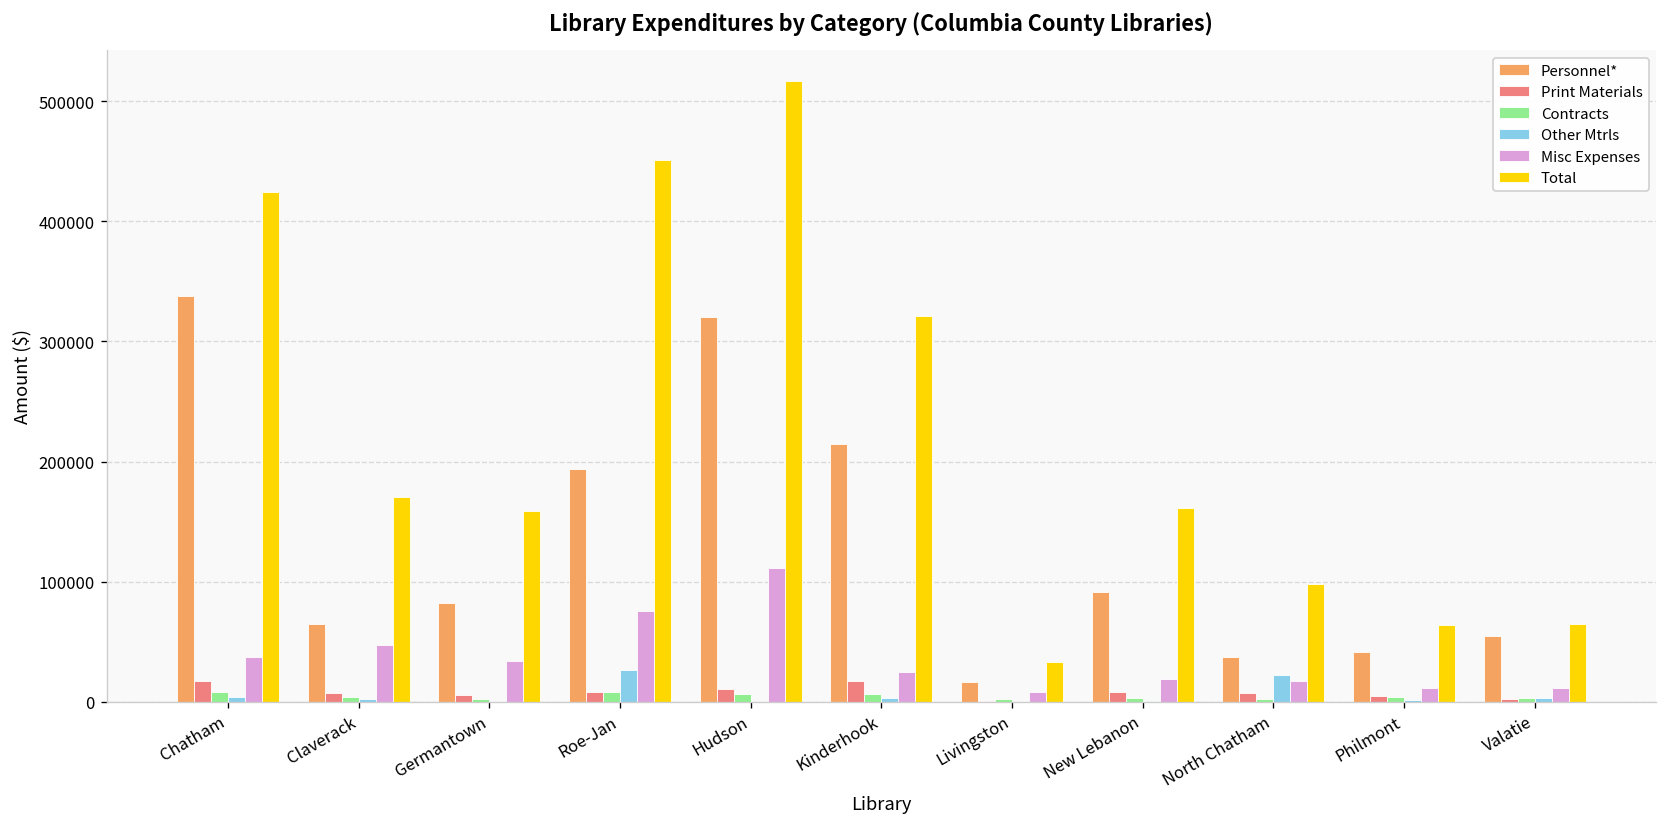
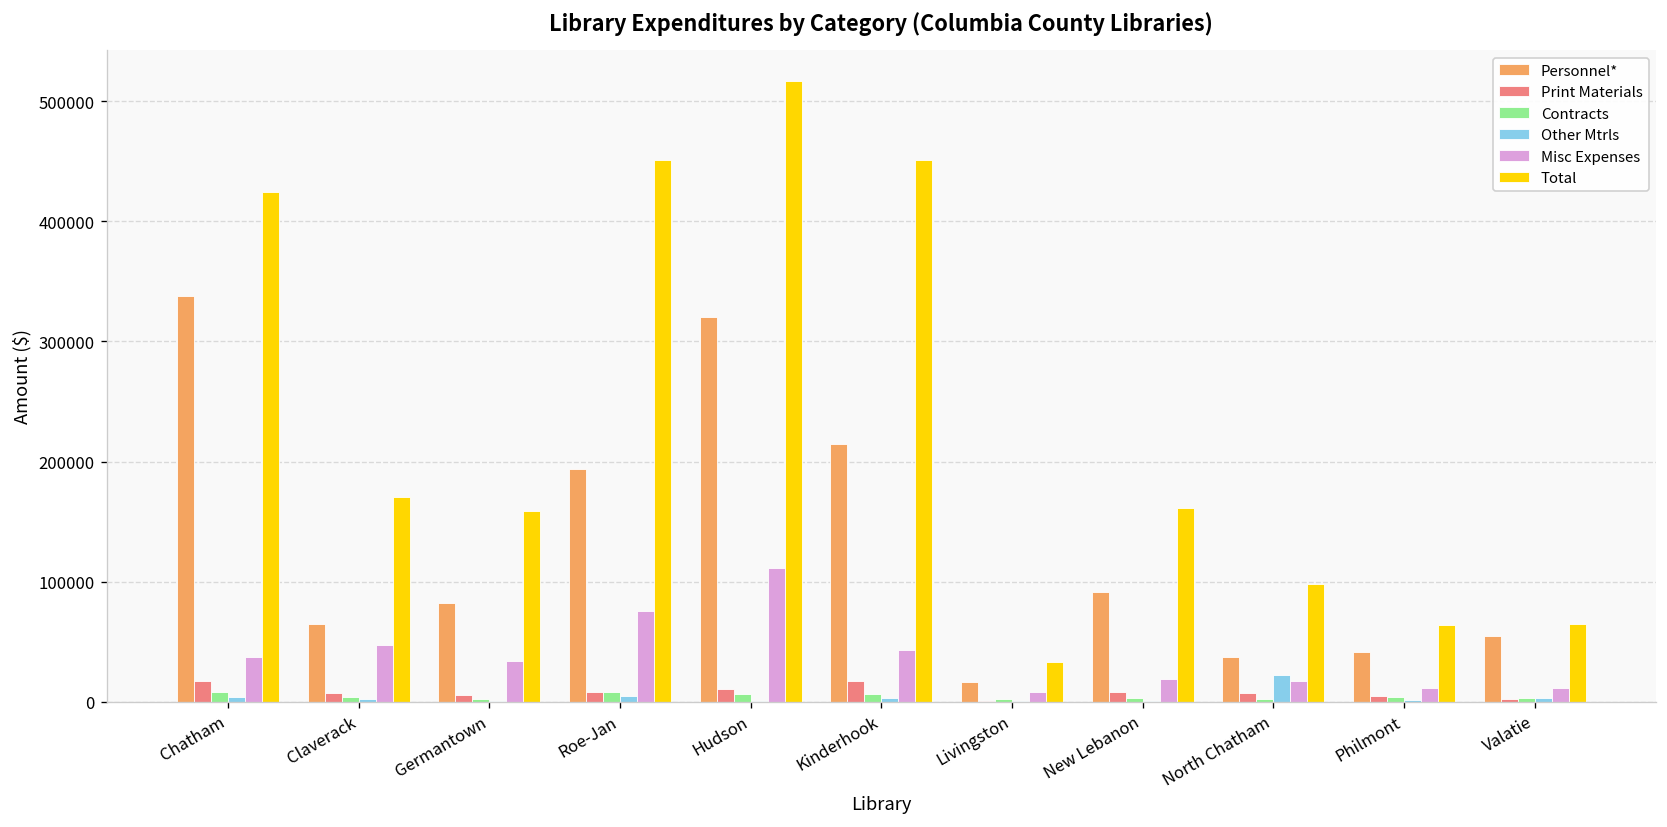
Other Mtrls, Roe-Jan: 27000 -> 4000
Misc Expenses, Kinderhook: 25000 -> 43000
Total, Kinderhook: 321000 -> 451000
